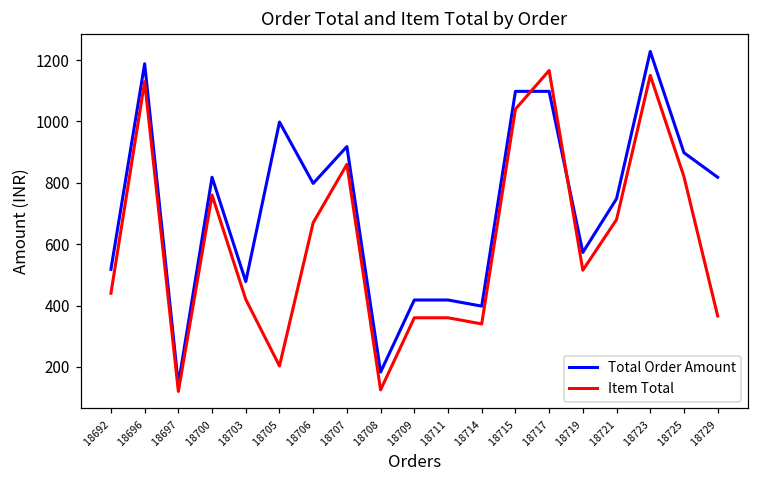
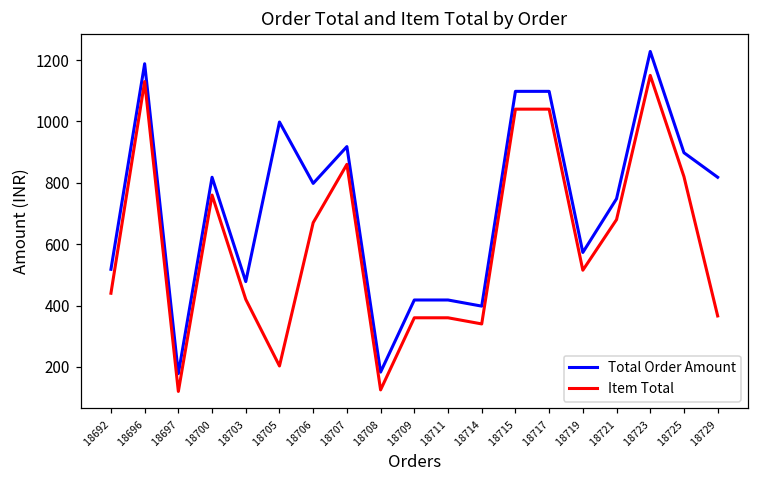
Total Order Amount, 18697: 140 -> 180
Item Total, 18717: 1170 -> 1040
